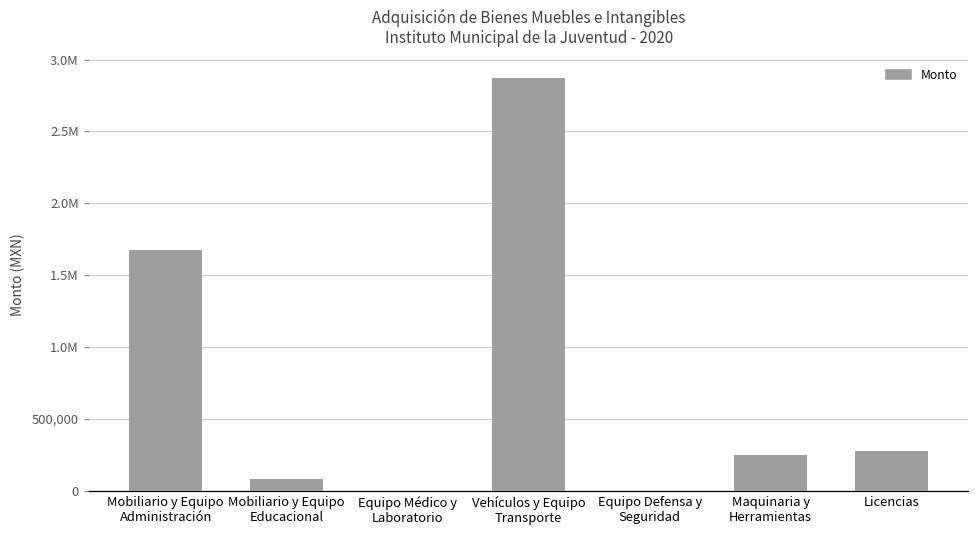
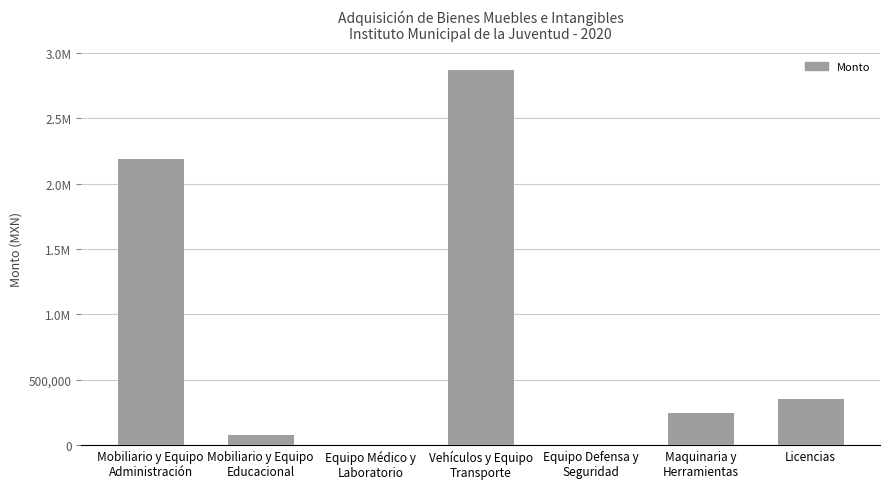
Mobiliario y Equipo Administración: 1,670,000 -> 2,190,000
Licencias: 280,000 -> 350,000
